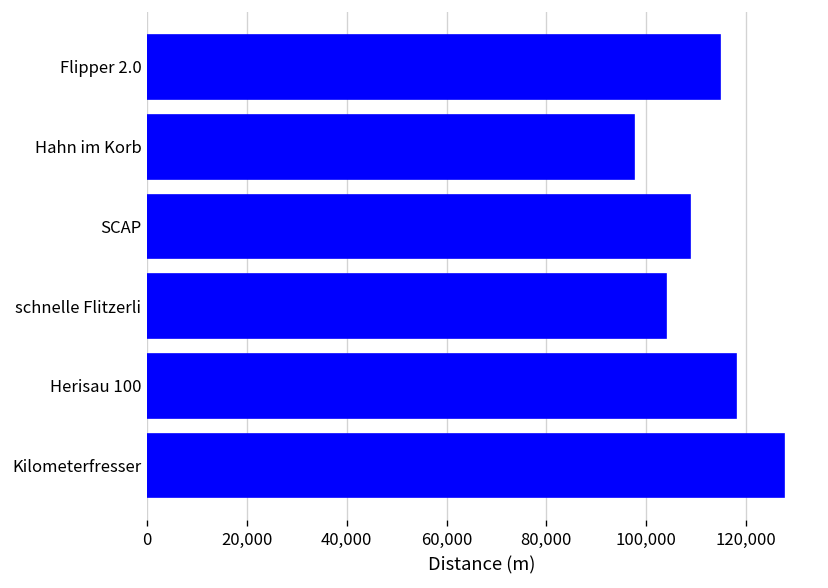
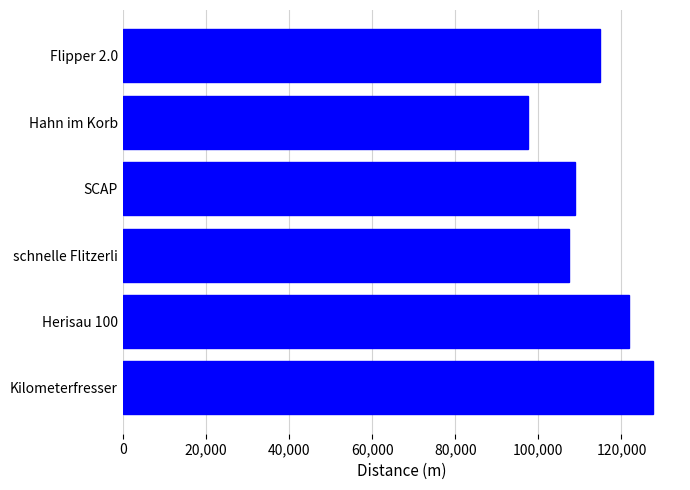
schnelle Flitzerli: 104,000 -> 107,000
Herisau 100: 118,000 -> 122,000
